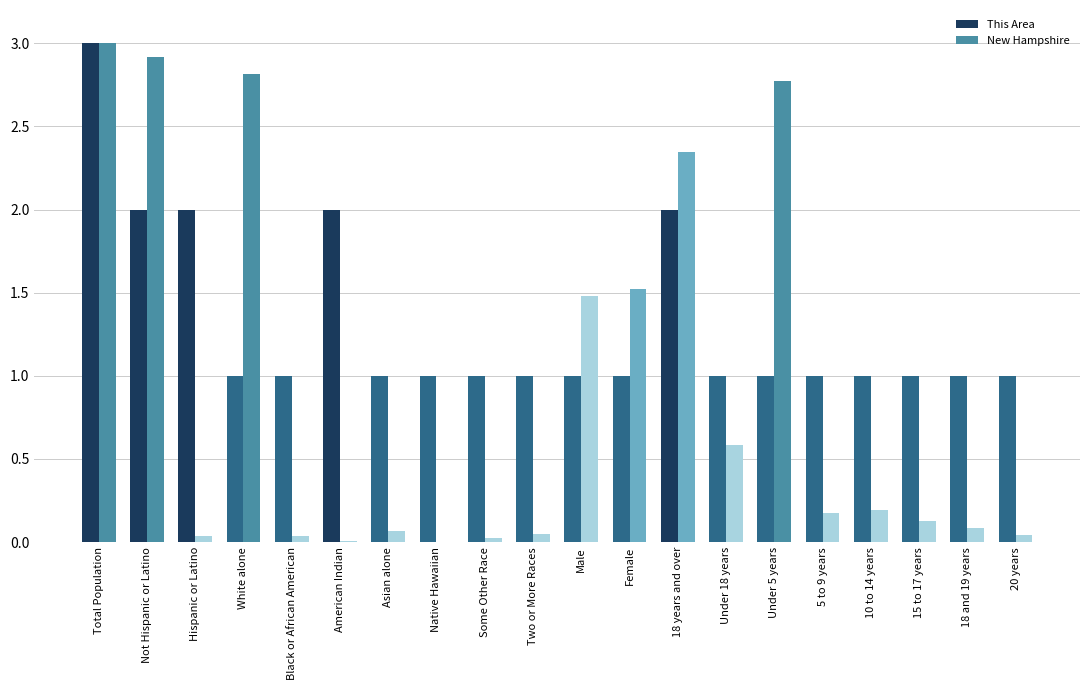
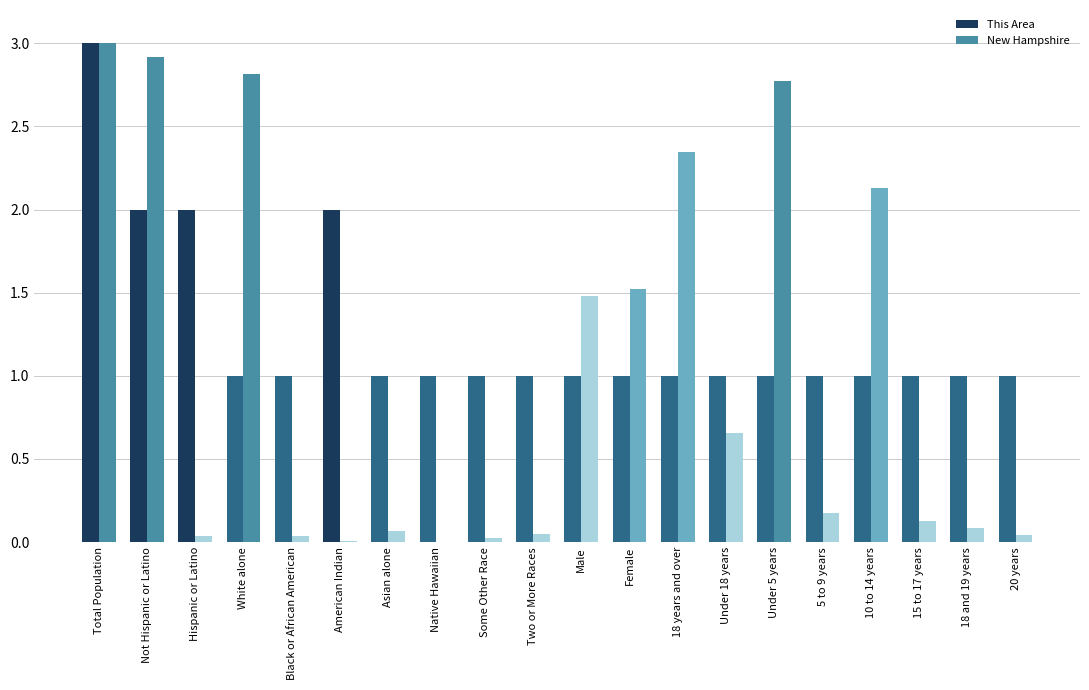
This Area, 18 years and over: 2 -> 1
New Hampshire, Under 18 years: 0.59 -> 0.65
New Hampshire, 10 to 14 years: 0.19 -> 2.13
